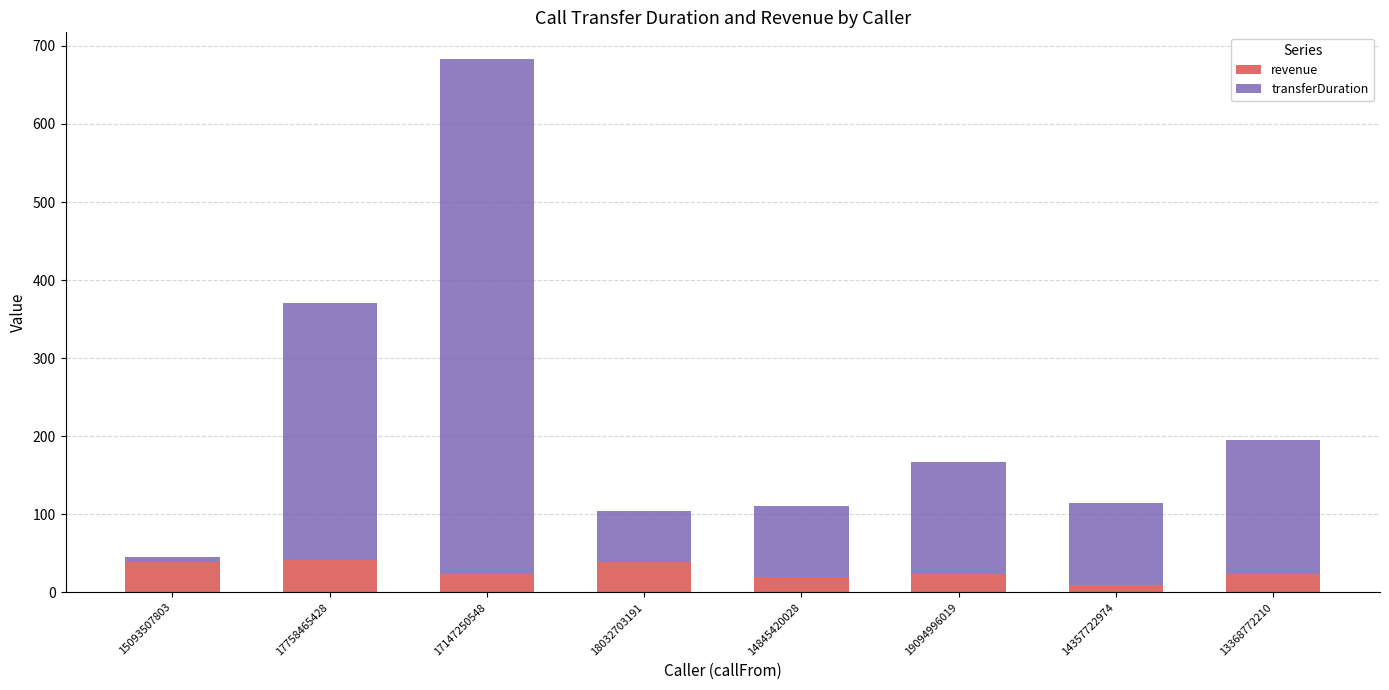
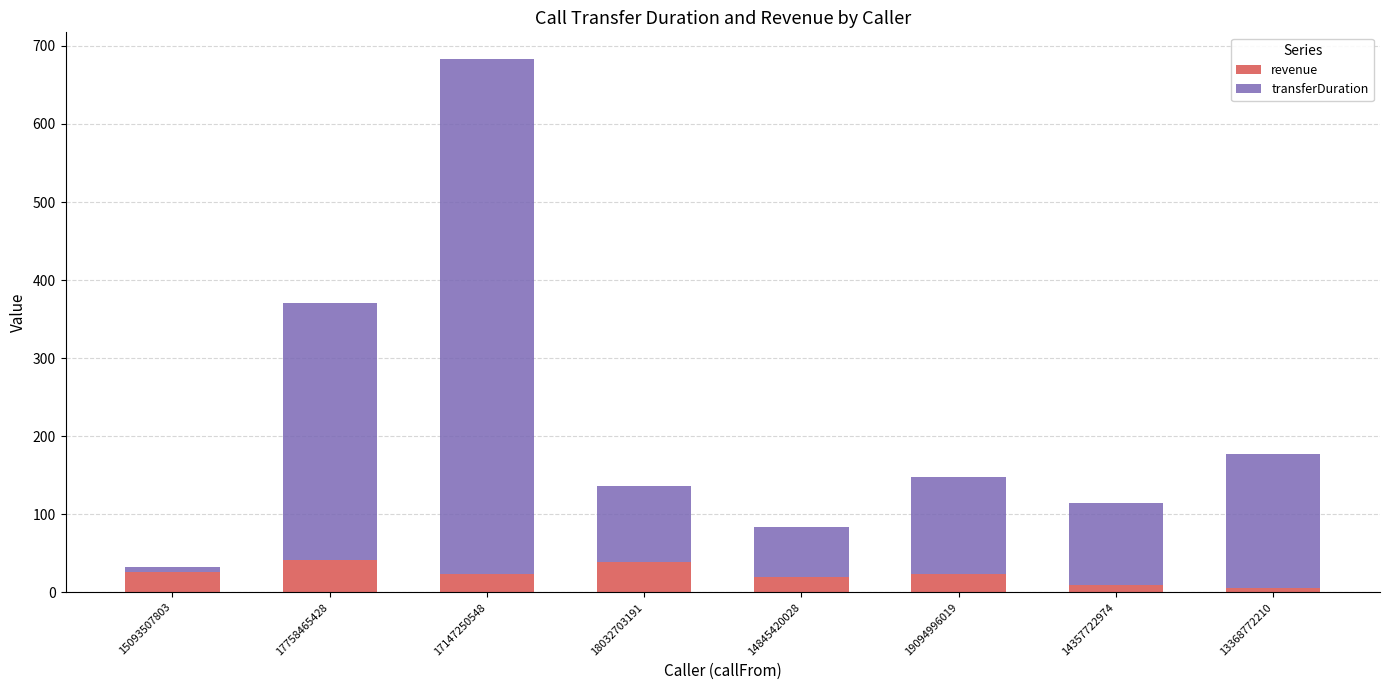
revenue, 15093507803: 40 -> 30
transferDuration, 18032703191: 70 -> 100
transferDuration, 14845420028: 90 -> 70
transferDuration, 19094996019: 140 -> 120
revenue, 13368772210: 20 -> 10
